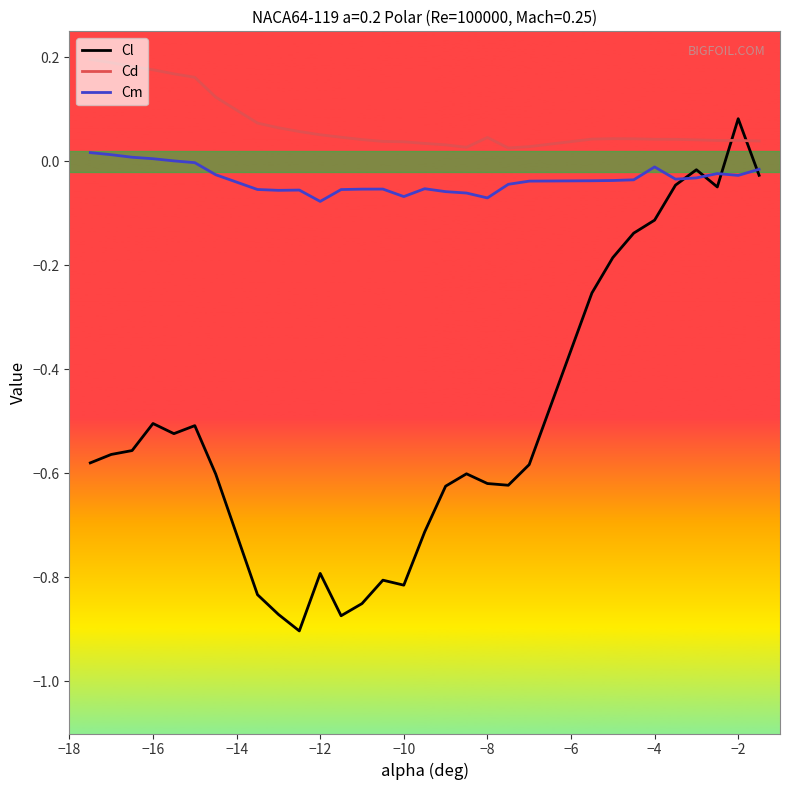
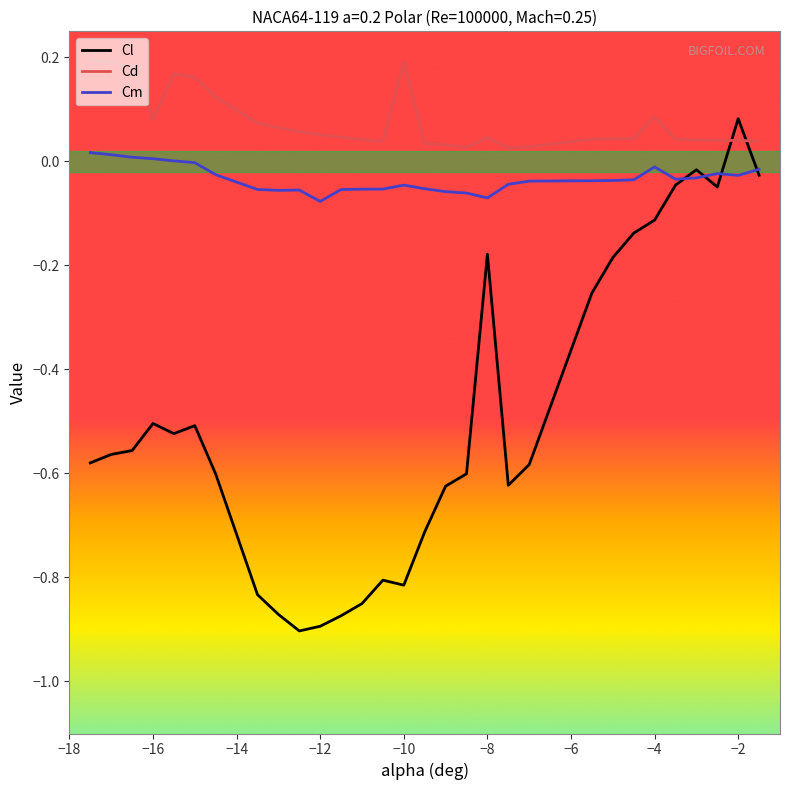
Cd, −16: 0.18 -> 0.08
Cl, −12: -0.79 -> -0.89
Cd, −10: 0.04 -> 0.19
Cm, −10: -0.07 -> -0.05
Cl, −8: -0.62 -> -0.18
Cd, −4: 0.04 -> 0.09
